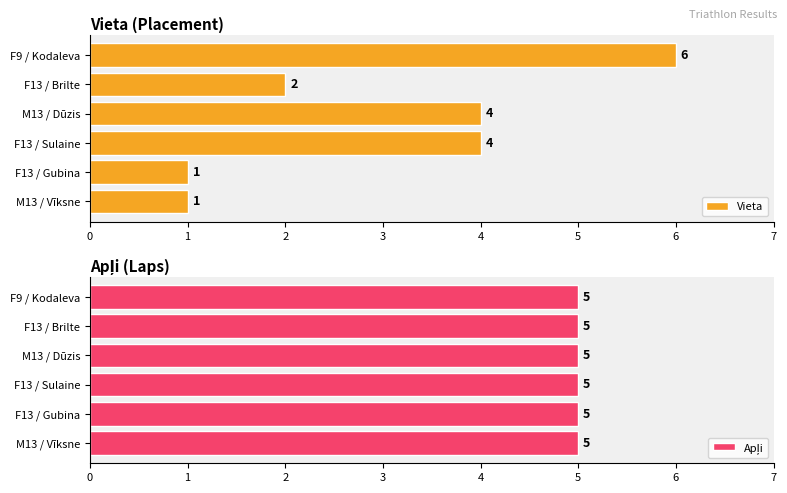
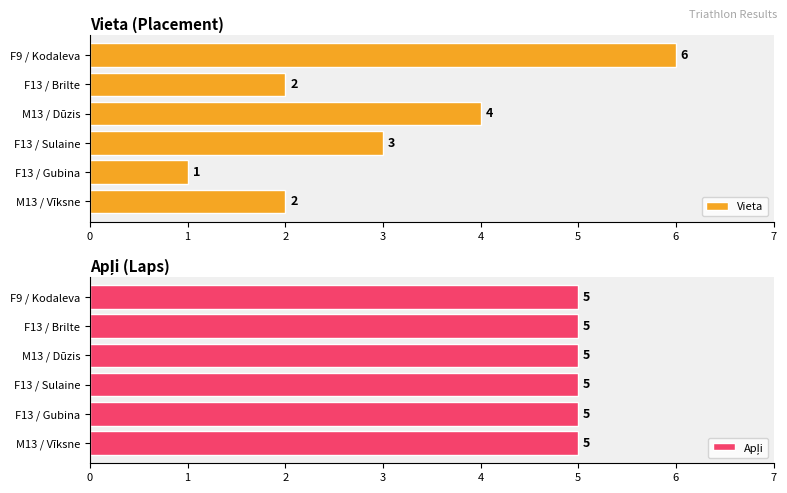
Vieta (Placement), F13 / Sulaine: 4 -> 3
Vieta (Placement), M13 / Vīksne: 1 -> 2
